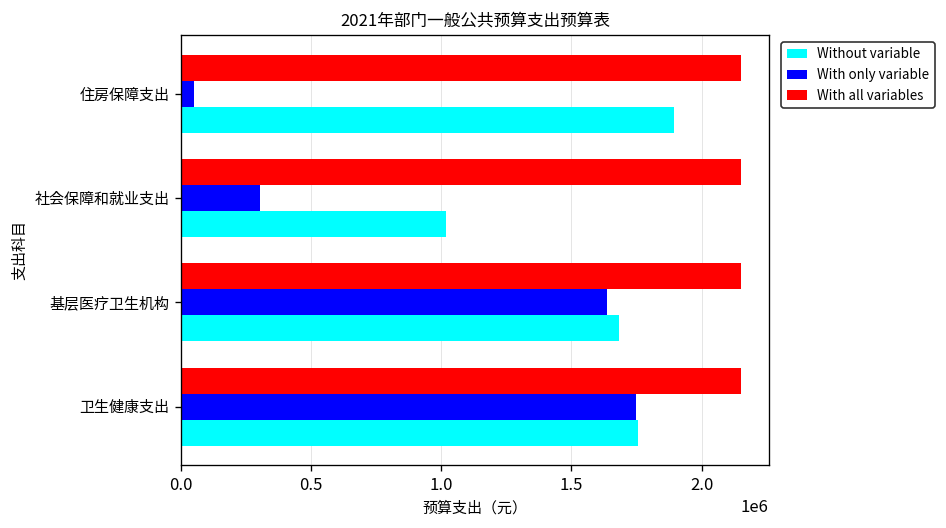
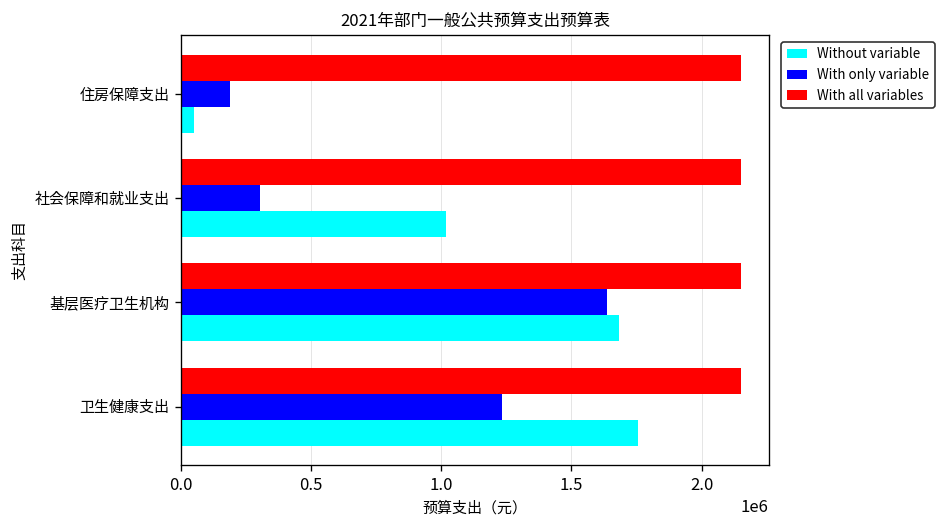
With only variable, 住房保障支出: 50000 -> 190000
Without variable, 住房保障支出: 1890000 -> 50000
With only variable, 卫生健康支出: 1750000 -> 1230000
